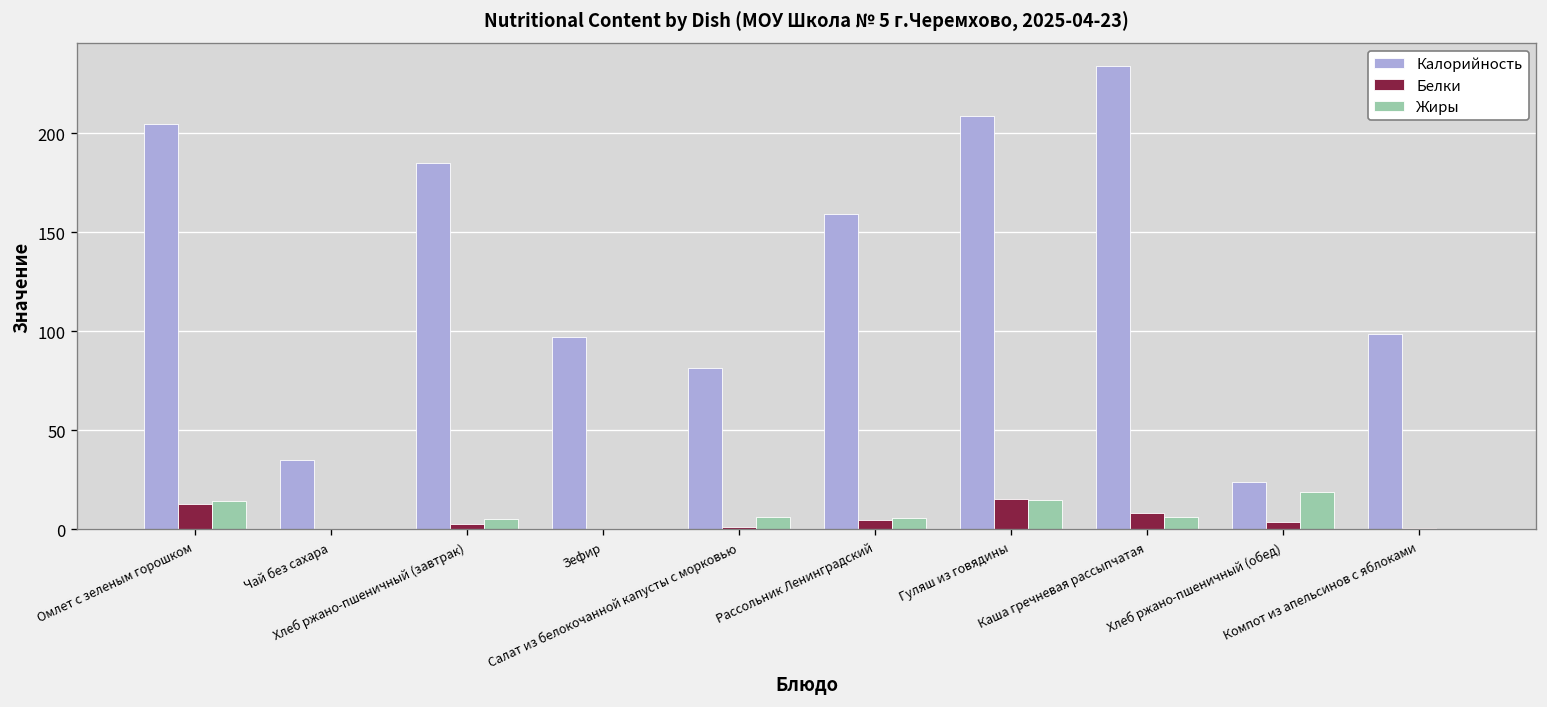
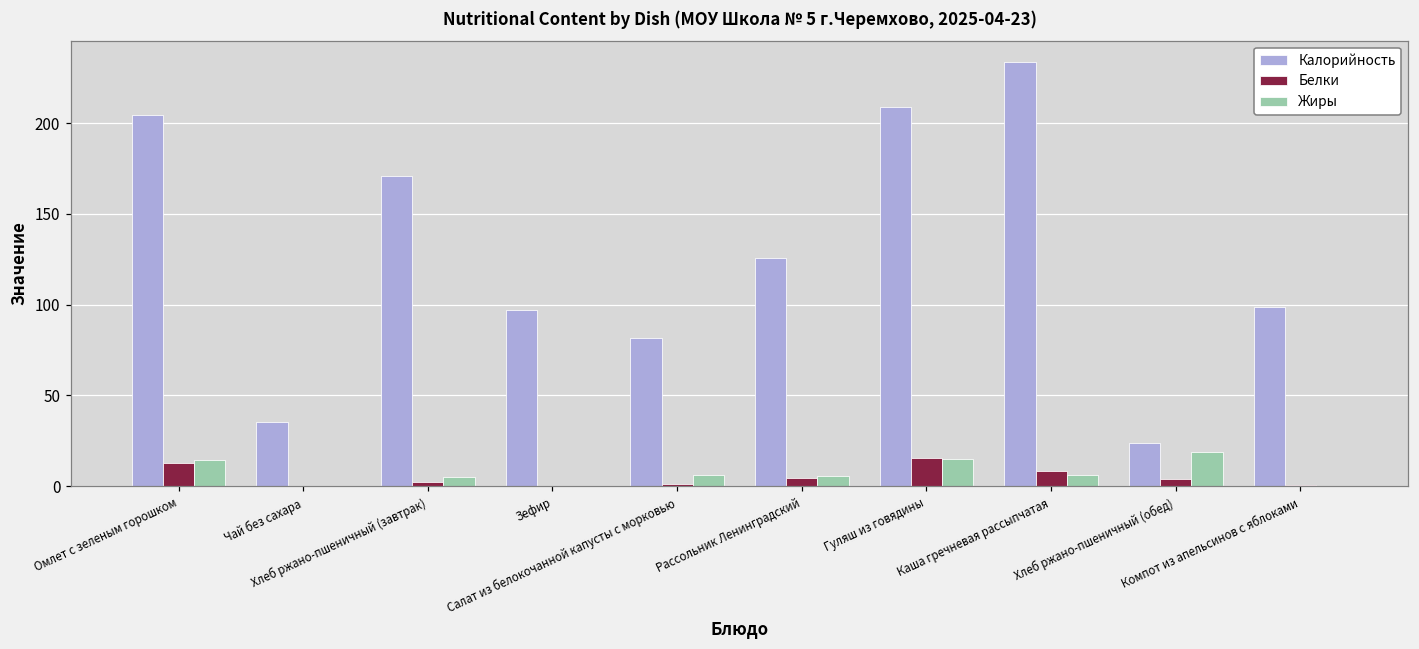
Калорийность, Хлеб ржано-пшеничный (завтрак): 185 -> 171
Калорийность, Рассольник Ленинградский: 159 -> 126
